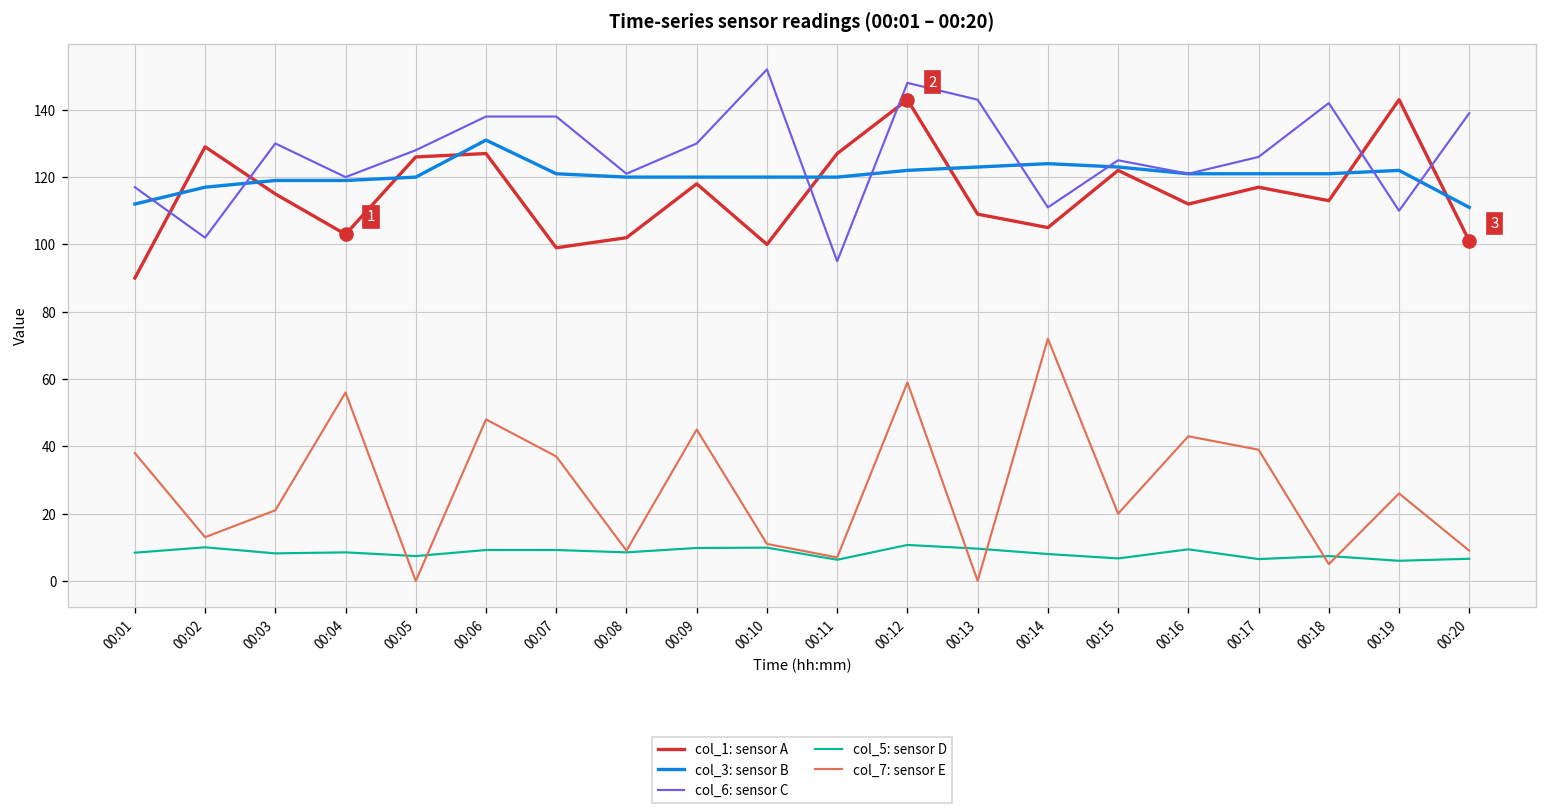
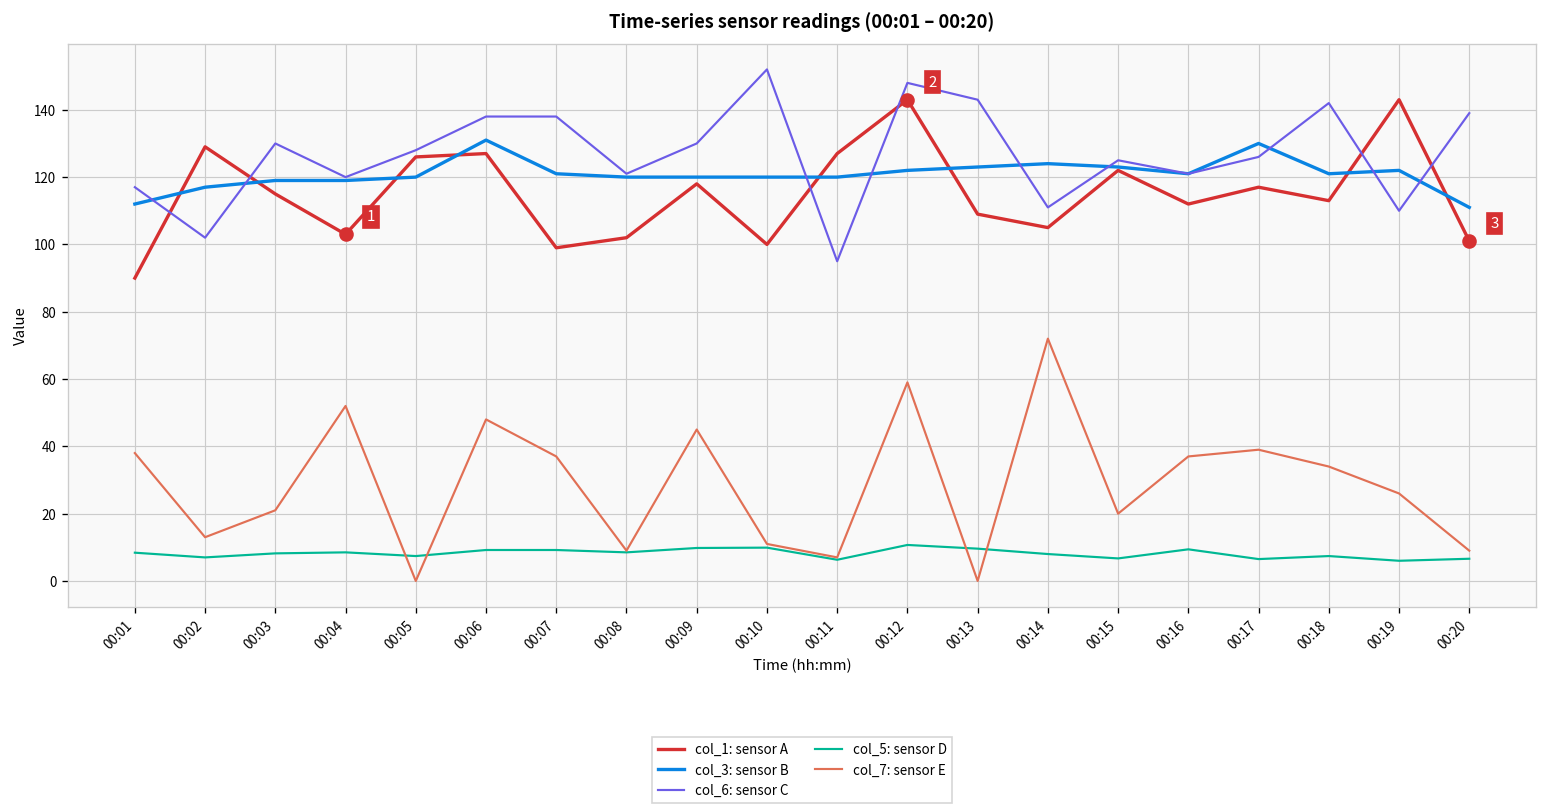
col_5: sensor D, 00:02: 10 -> 7
col_7: sensor E, 00:04: 56 -> 52
col_7: sensor E, 00:16: 43 -> 37
col_3: sensor B, 00:17: 121 -> 130
col_7: sensor E, 00:18: 5 -> 34
